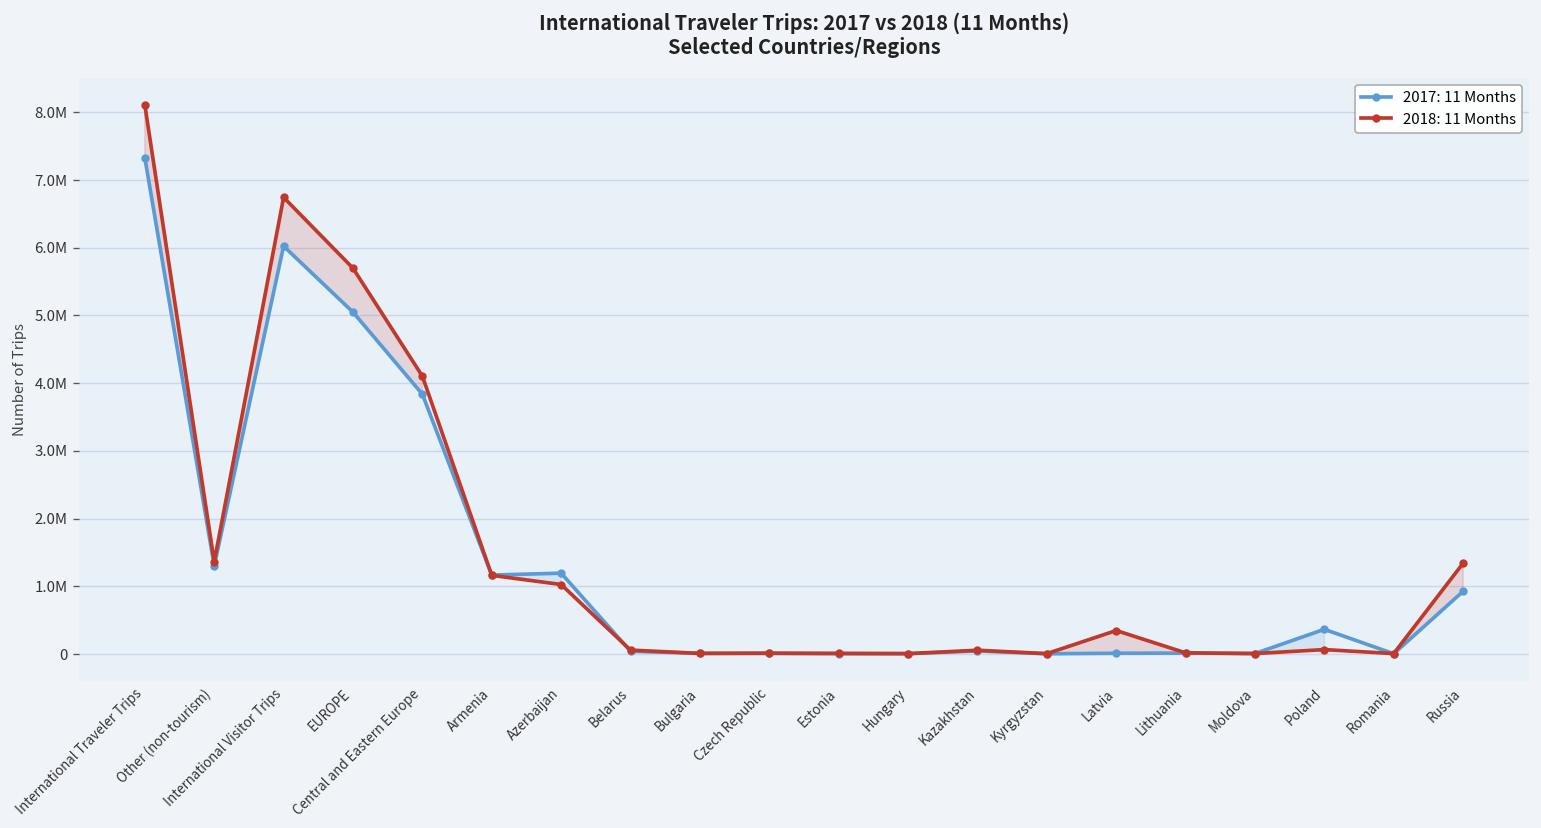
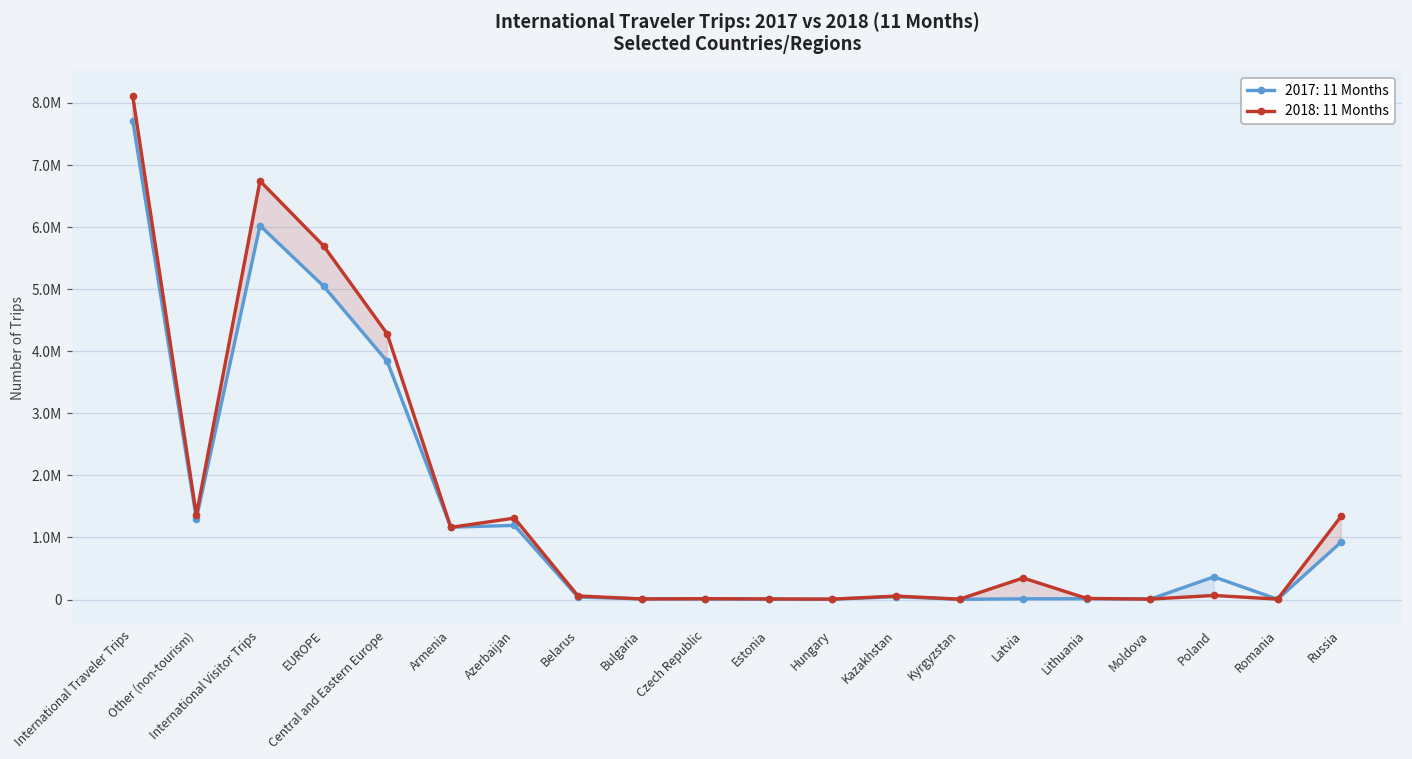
2017: 11 Months, International Traveler Trips: 7300000 -> 7700000
2018: 11 Months, Central and Eastern Europe: 4100000 -> 4300000
2018: 11 Months, Azerbaijan: 1000000 -> 1300000
